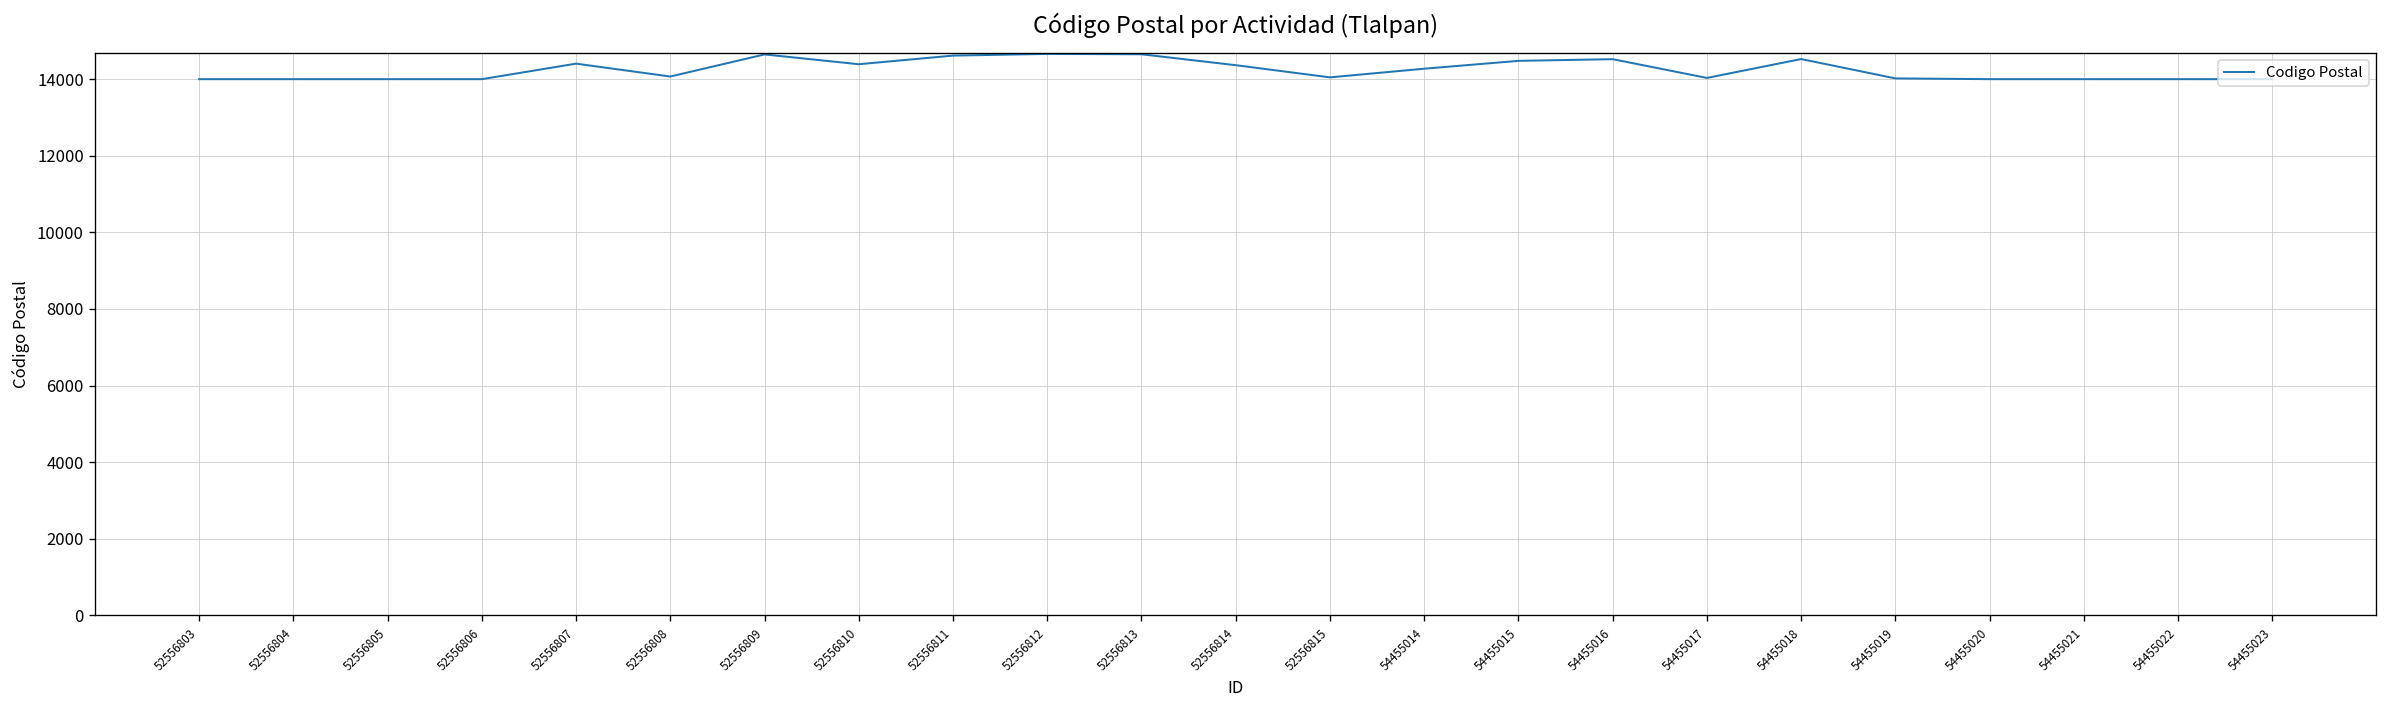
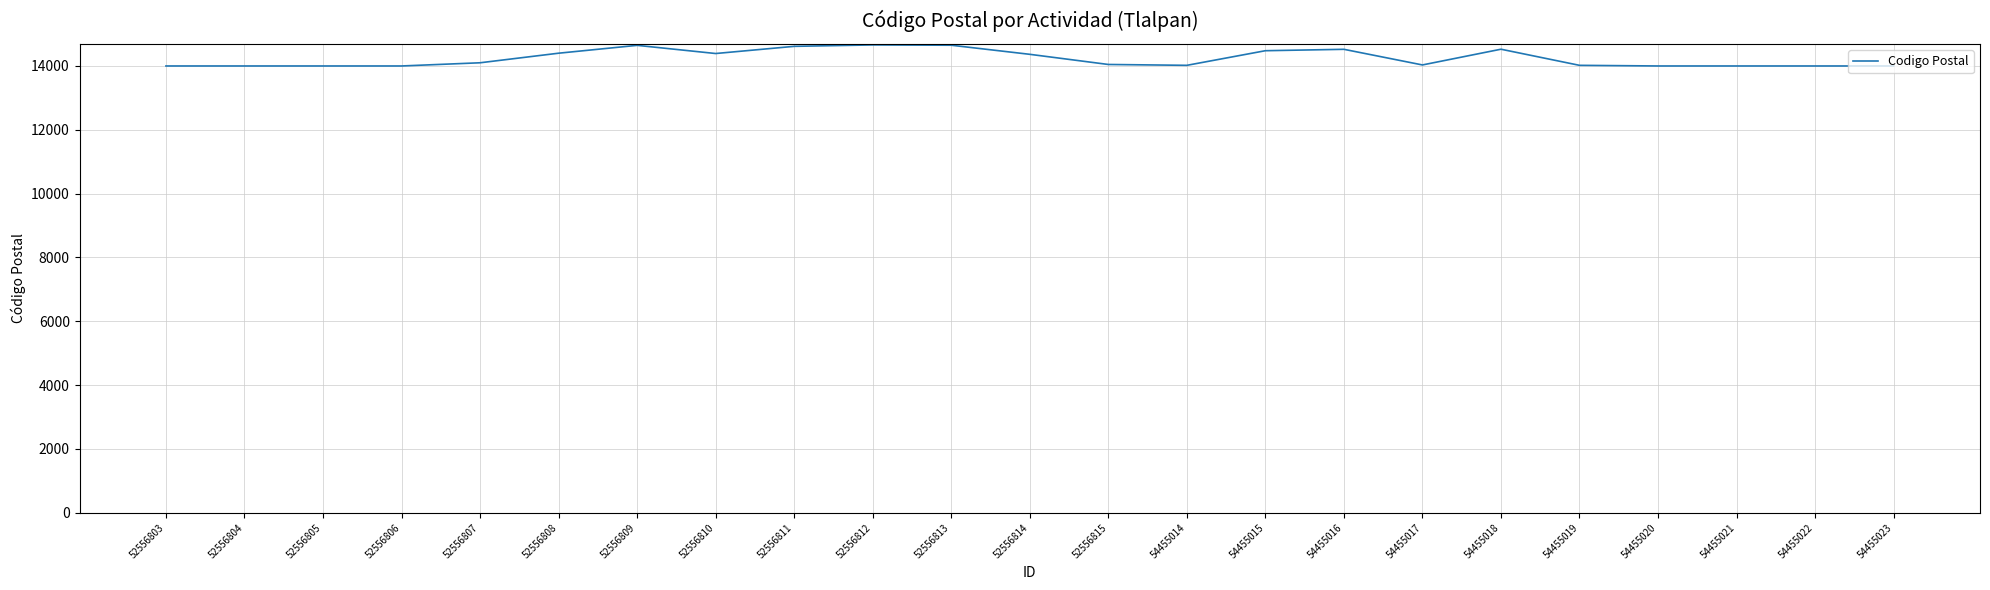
52556807: 14400 -> 14100
52556808: 14100 -> 14400
54455014: 14300 -> 14000
